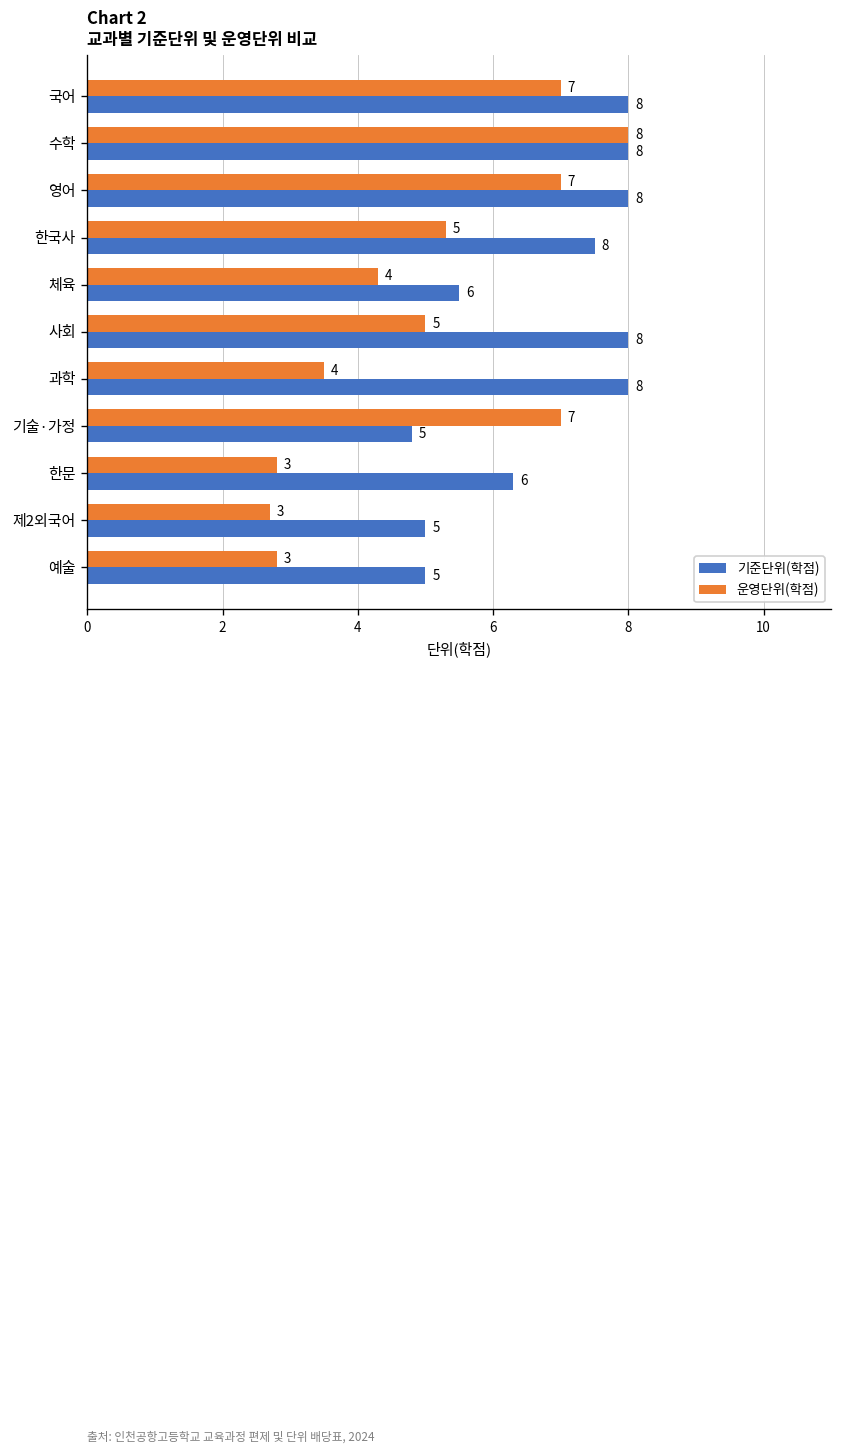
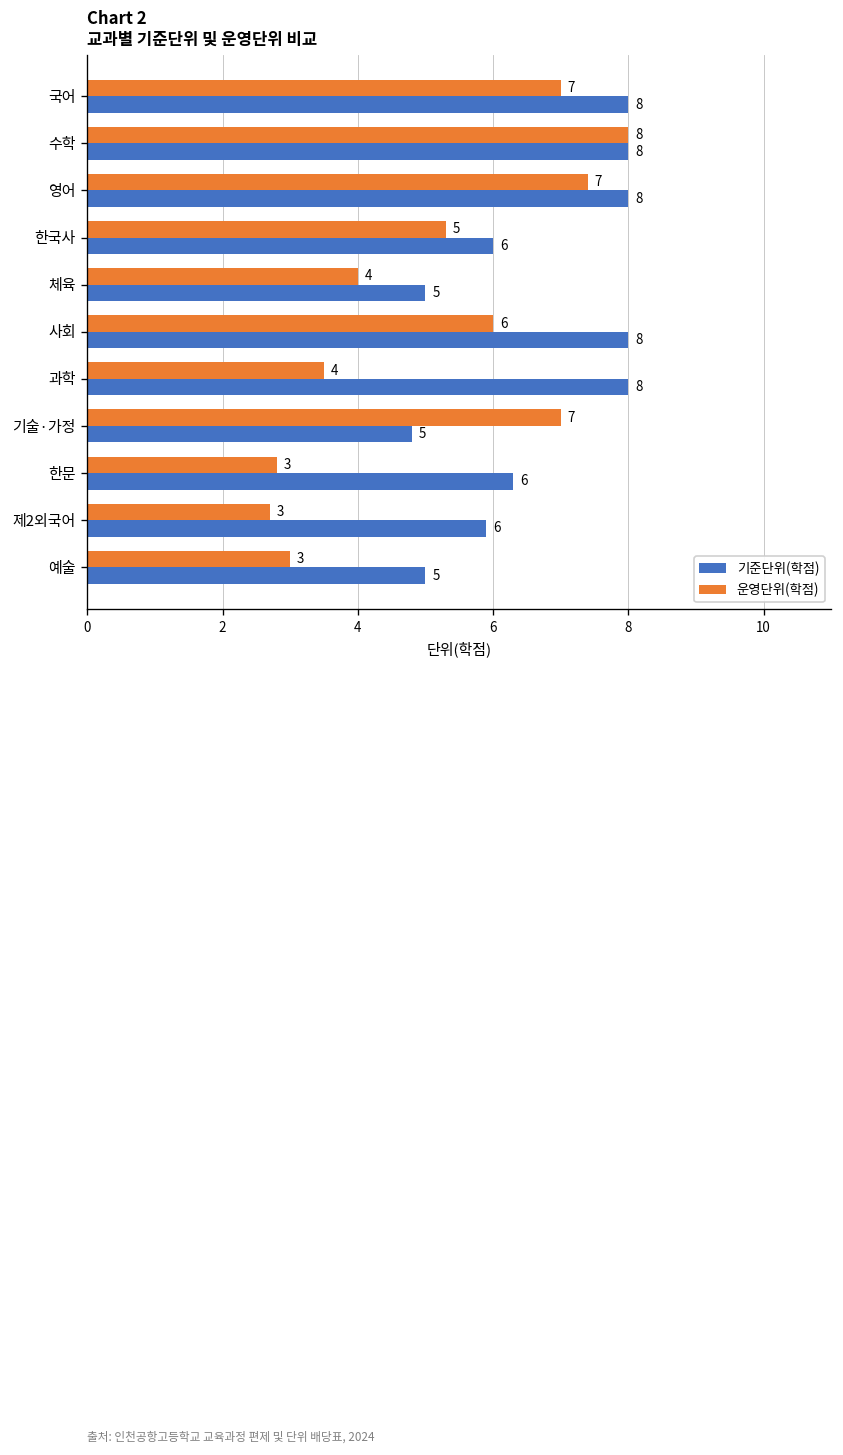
운영단위(학점), 영어: 7.0 -> 7.4
기준단위(학점), 한국사: 8 -> 6
운영단위(학점), 체육: 4.3 -> 4.0
기준단위(학점), 체육: 6 -> 5
운영단위(학점), 사회: 5 -> 6
기준단위(학점), 제2외국어: 5 -> 6
운영단위(학점), 예술: 2.8 -> 3.0
